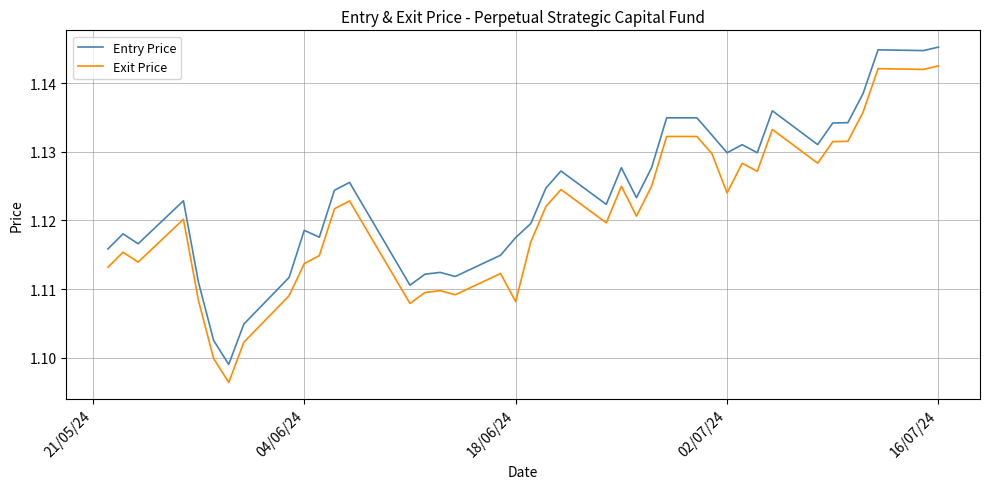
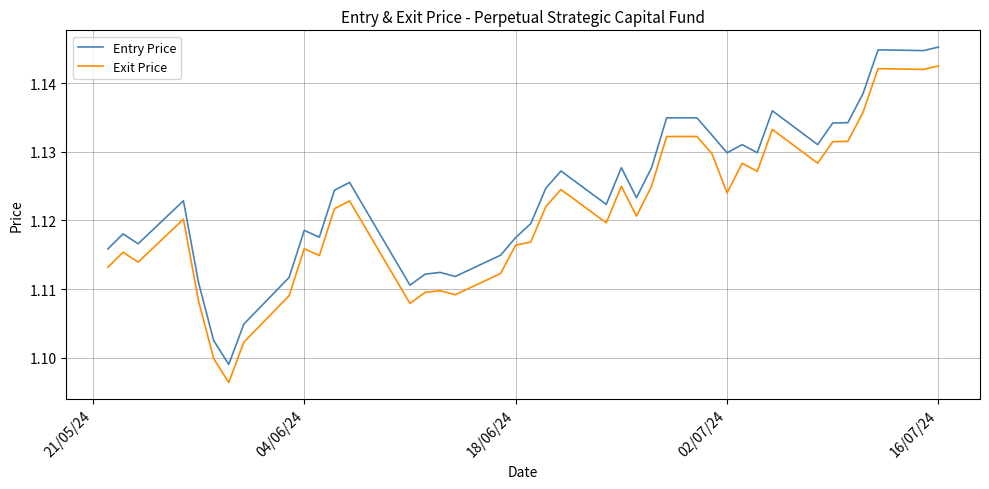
Exit Price, 04/06/24: 1.114 -> 1.116
Exit Price, 18/06/24: 1.108 -> 1.116
